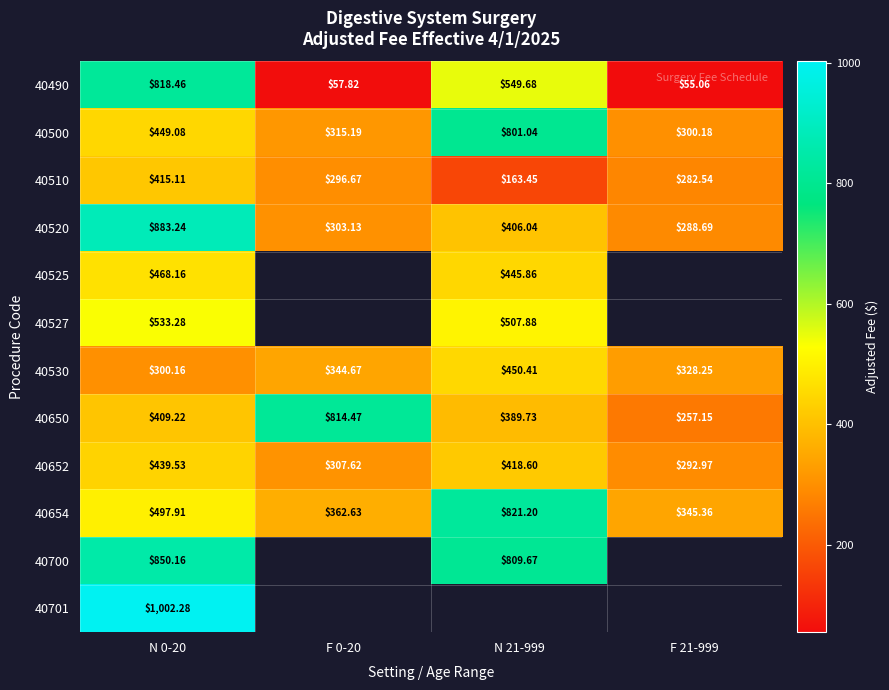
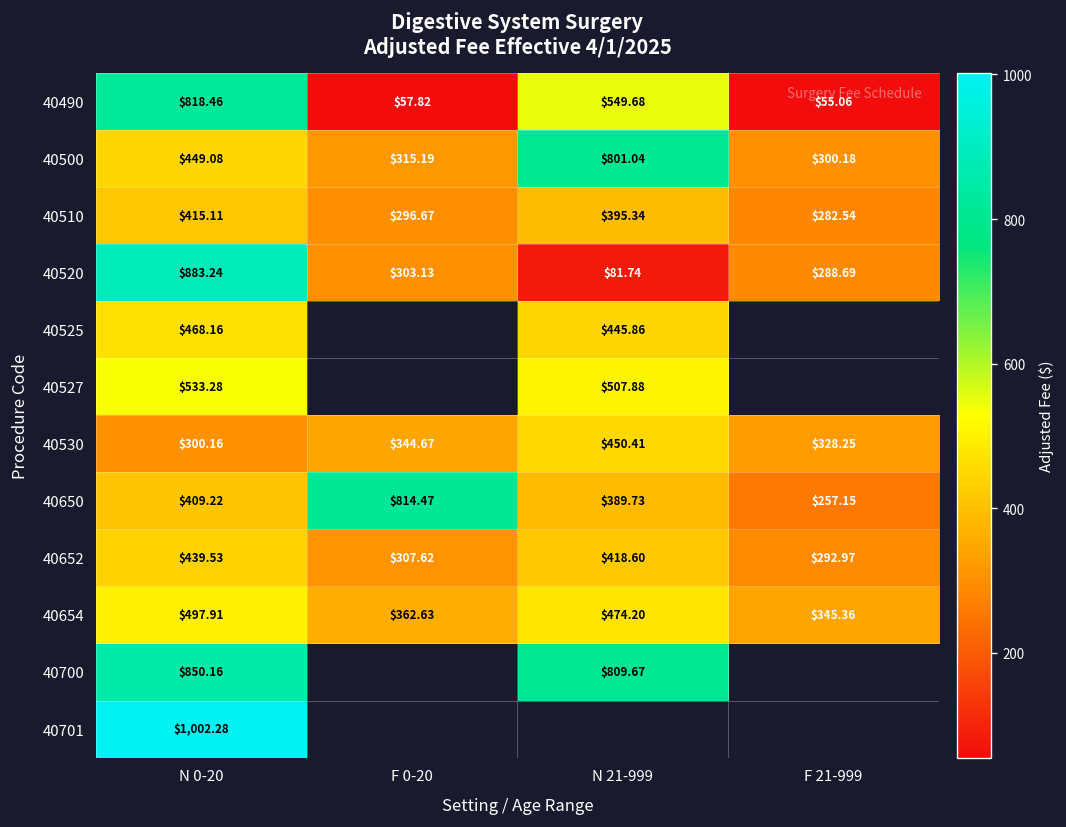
40510, N 21-999: $163.45 -> $395.34
40520, N 21-999: $406.04 -> $81.74
40654, N 21-999: $821.20 -> $474.20
